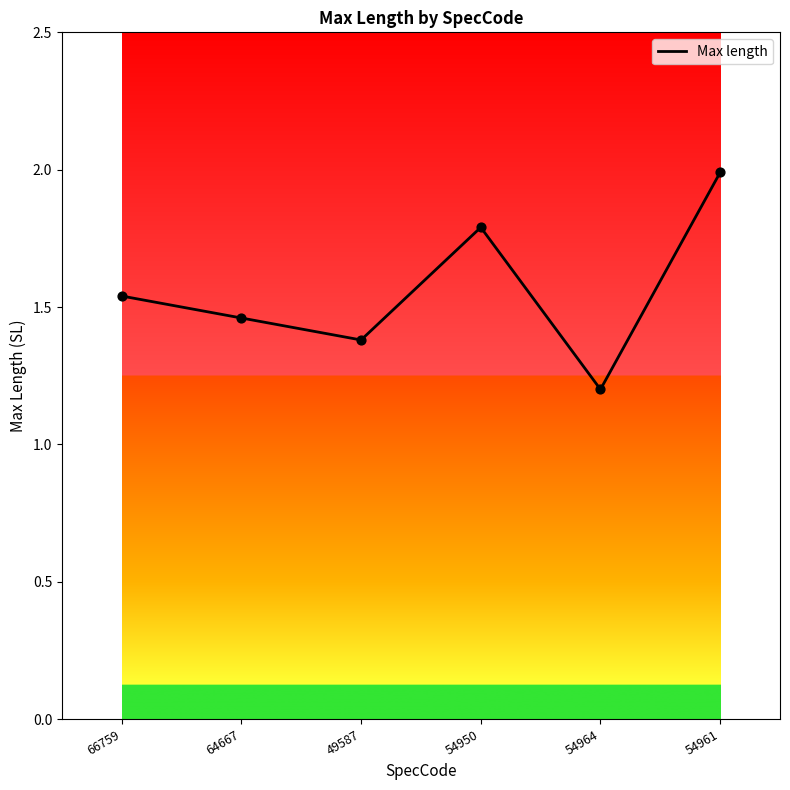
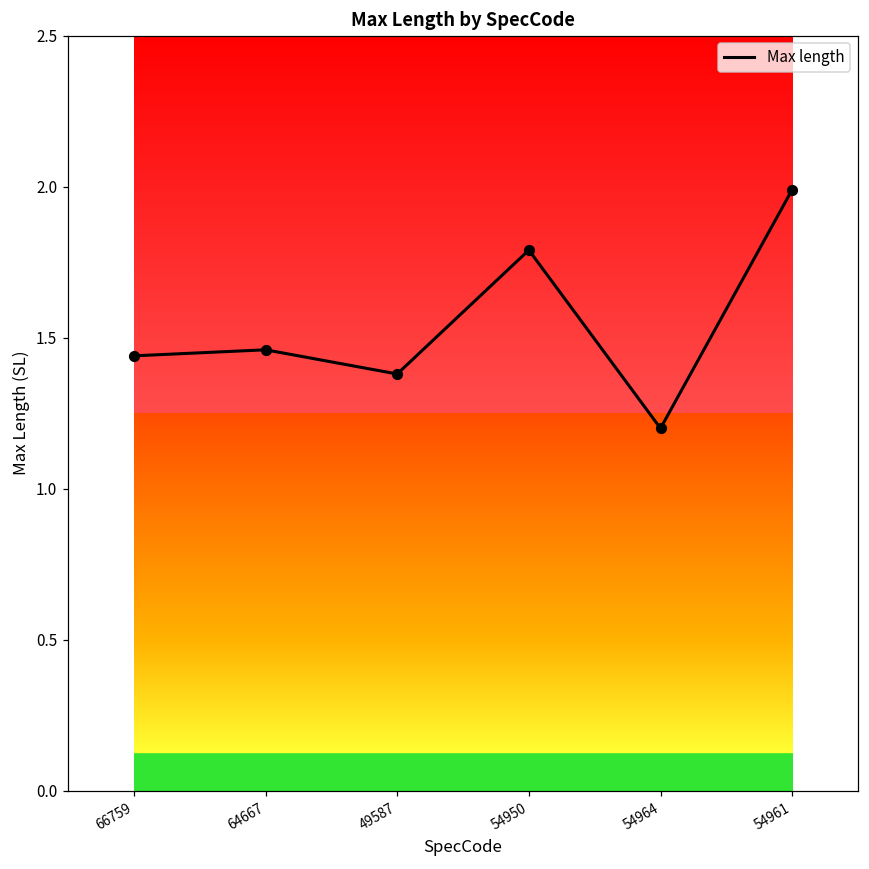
66759: 1.54 -> 1.44
